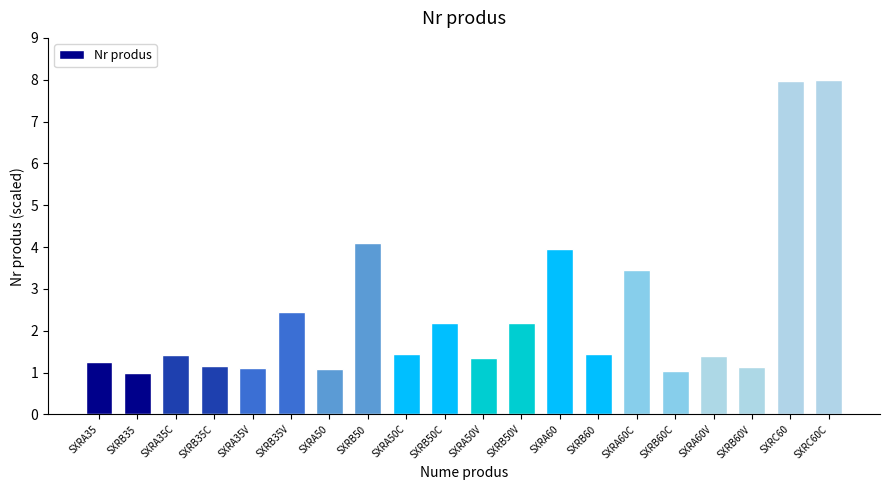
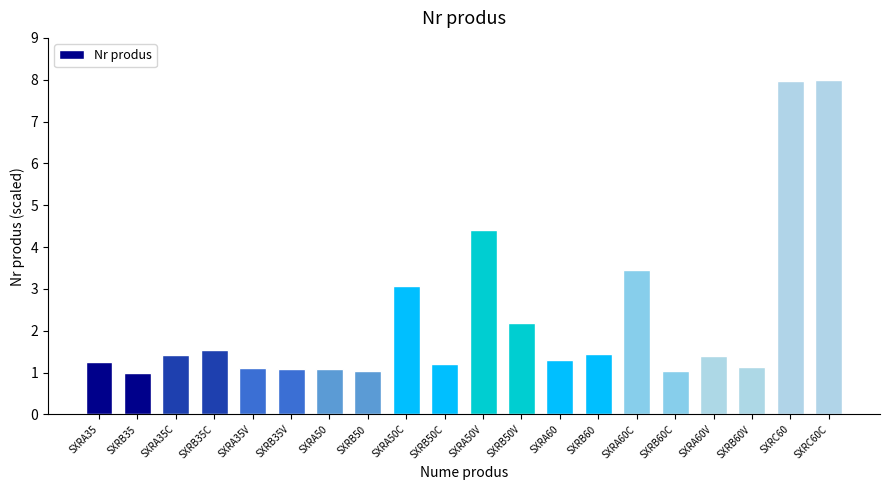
SXRB35C: 1.2 -> 1.5
SXRB35V: 2.4 -> 1.1
SXRB50: 4.1 -> 1.0
SXRA50C: 1.4 -> 3.1
SXRB50C: 2.2 -> 1.2
SXRA50V: 1.4 -> 4.4
SXRA60: 4.0 -> 1.3
